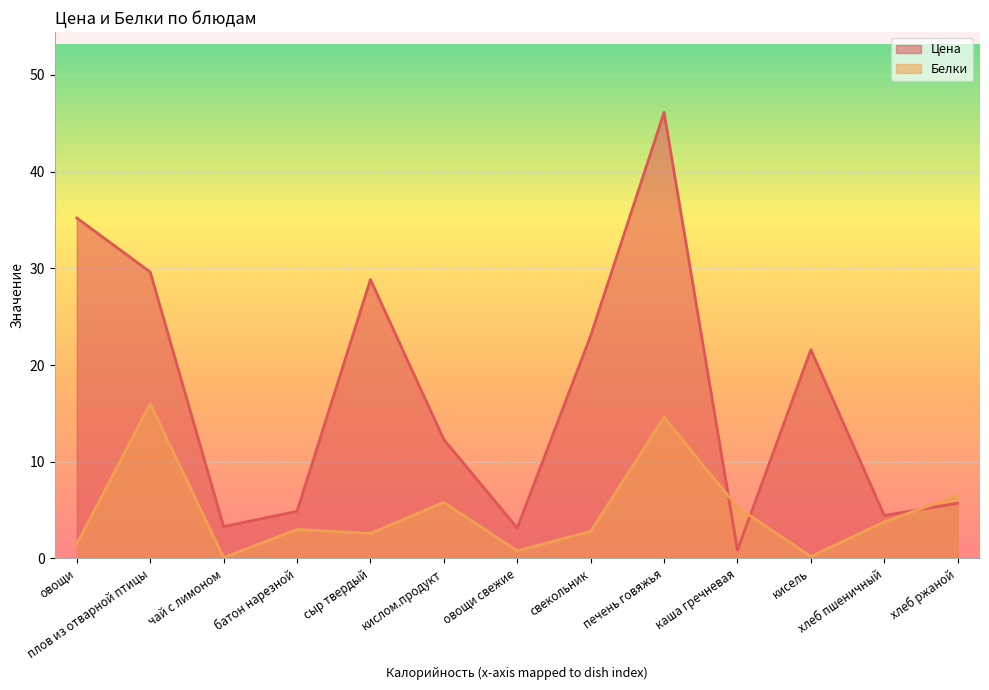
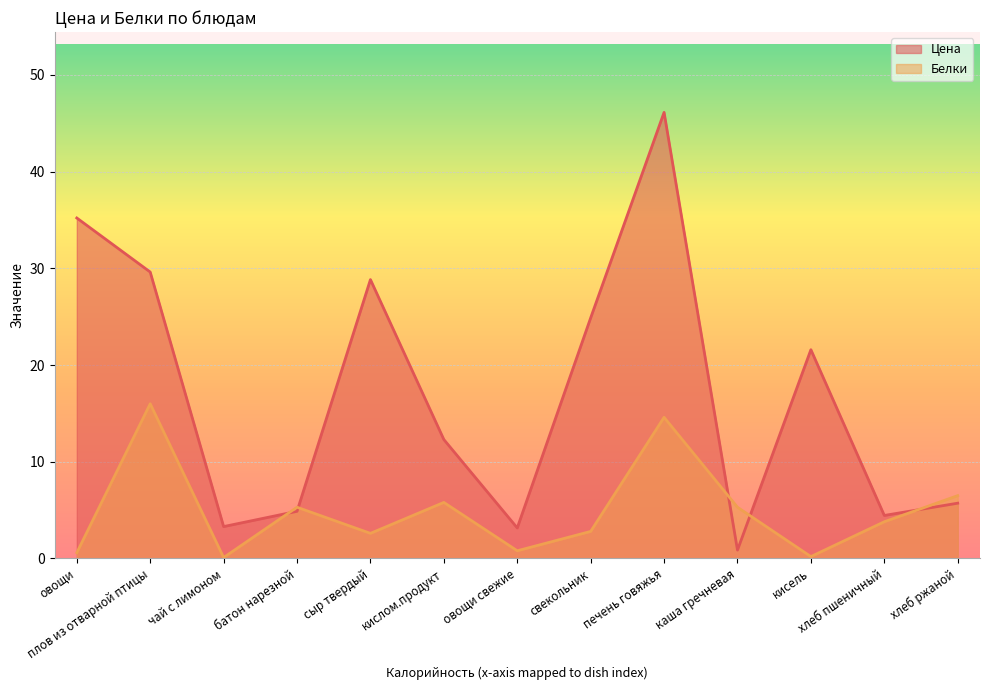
Белки, овощи: 2 -> 1
Белки, батон нарезной: 3 -> 5
Цена, свекольник: 23 -> 25
